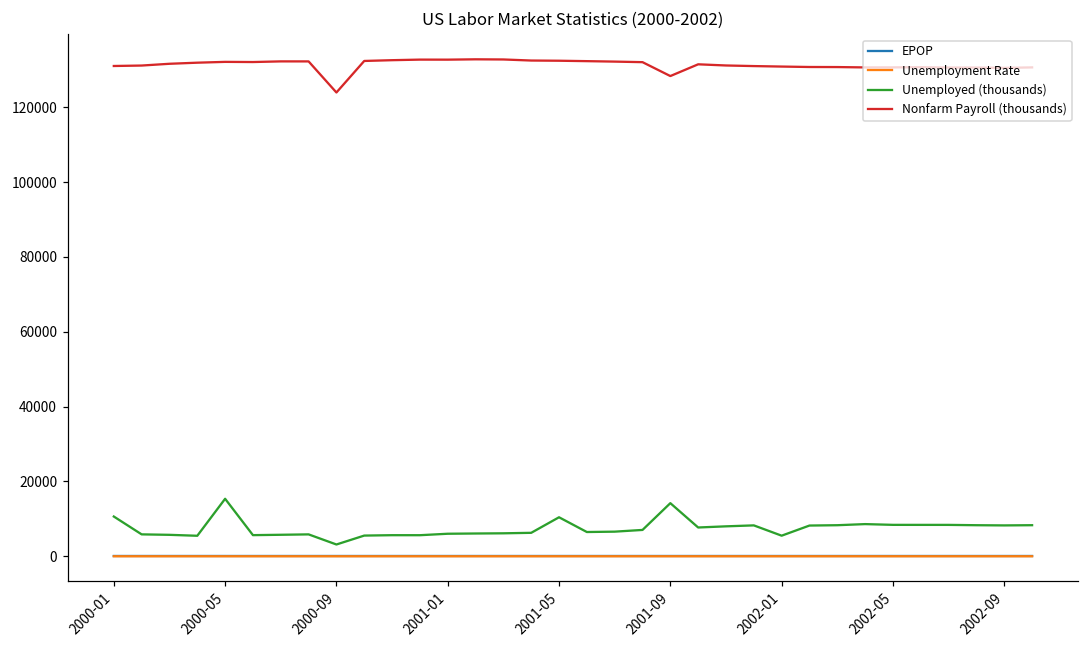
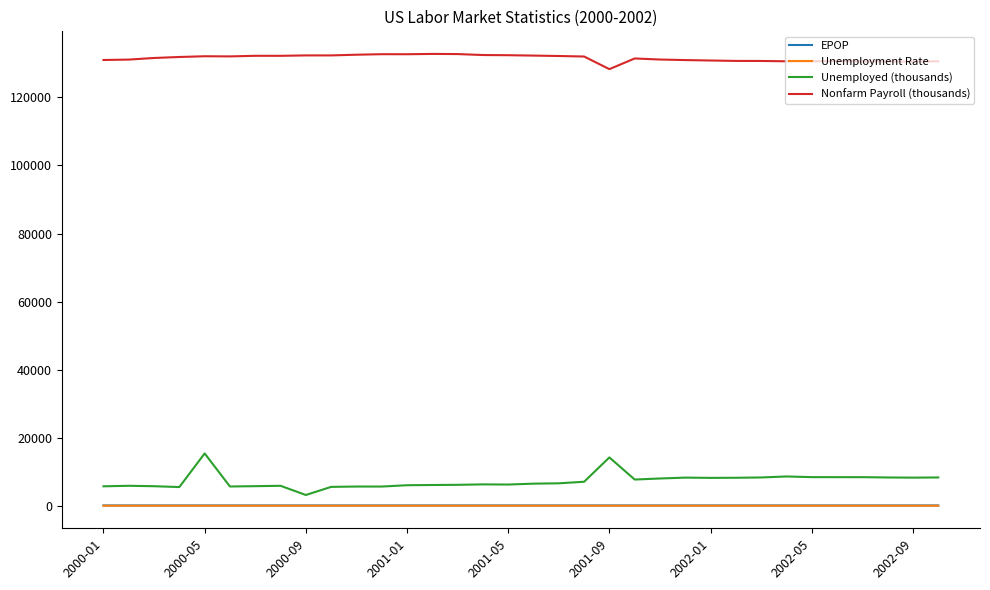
Unemployed (thousands), 2000-01: 11000 -> 6000
Nonfarm Payroll (thousands), 2000-09: 124000 -> 132000
Unemployed (thousands), 2001-05: 10000 -> 6000
Unemployed (thousands), 2002-01: 6000 -> 8000
